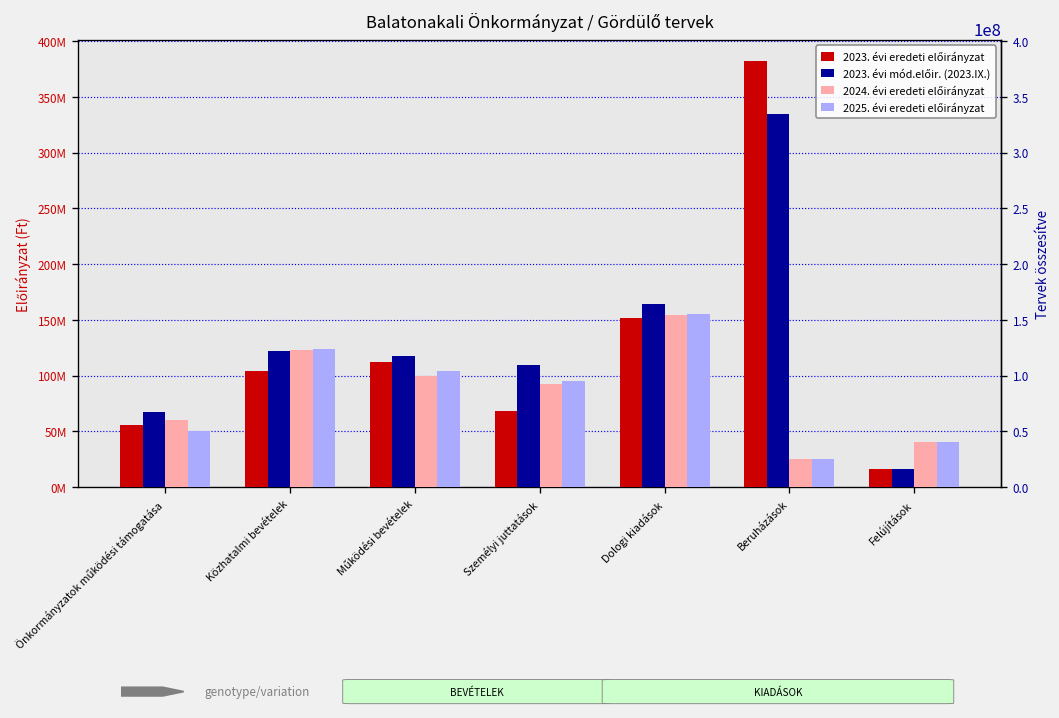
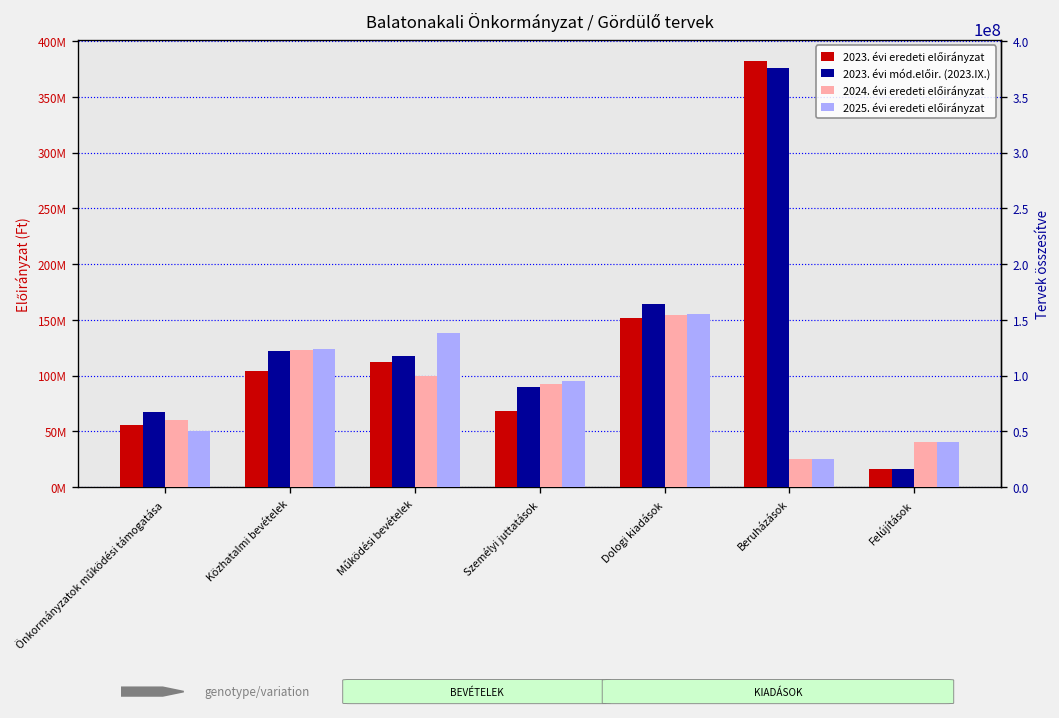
2025. évi eredeti előirányzat, Működési bevételek: 100000000 -> 140000000
2023. évi mód.előir. (2023.IX.), Személyi juttatások: 110000000 -> 90000000
2023. évi mód.előir. (2023.IX.), Beruházások: 330000000 -> 380000000
